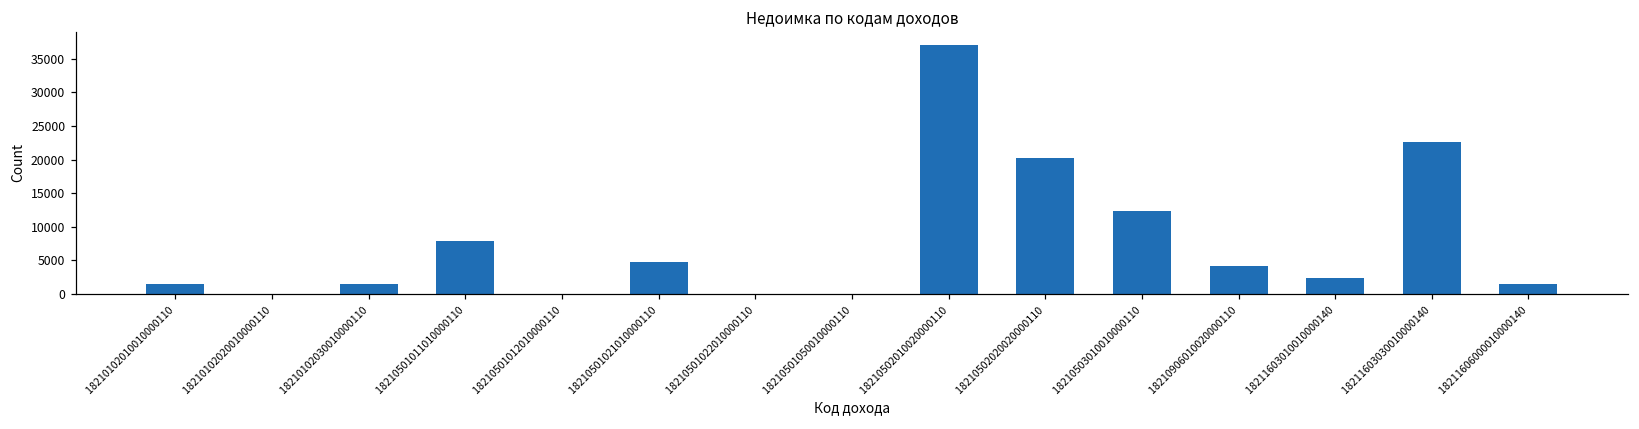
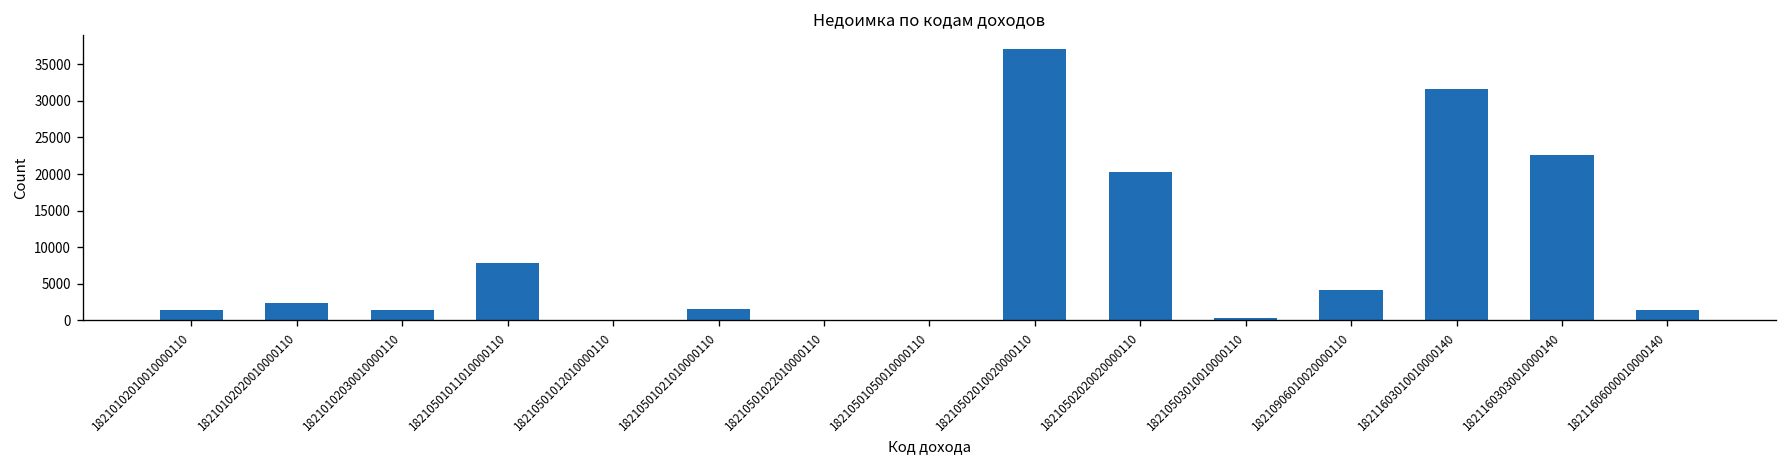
18210102020010000110: 0 -> 2000
18210501021010000110: 5000 -> 2000
18210503010010000110: 12000 -> 0
18211603010010000140: 2000 -> 32000
